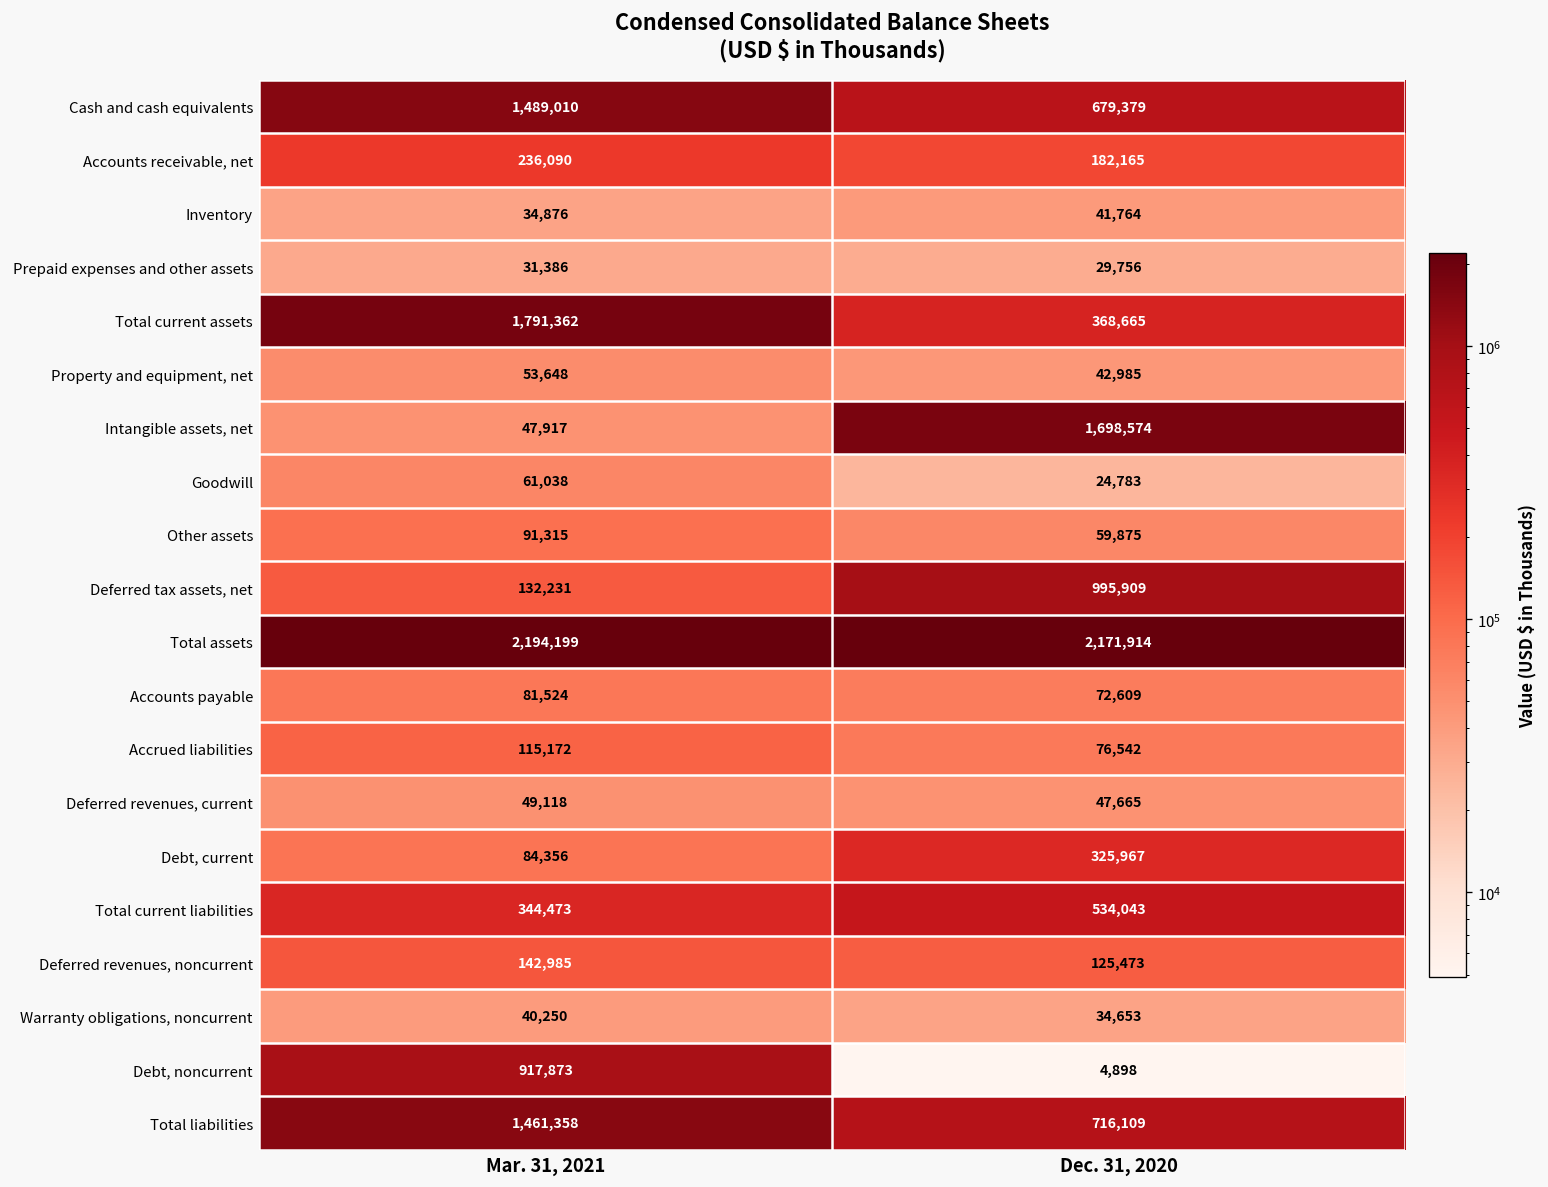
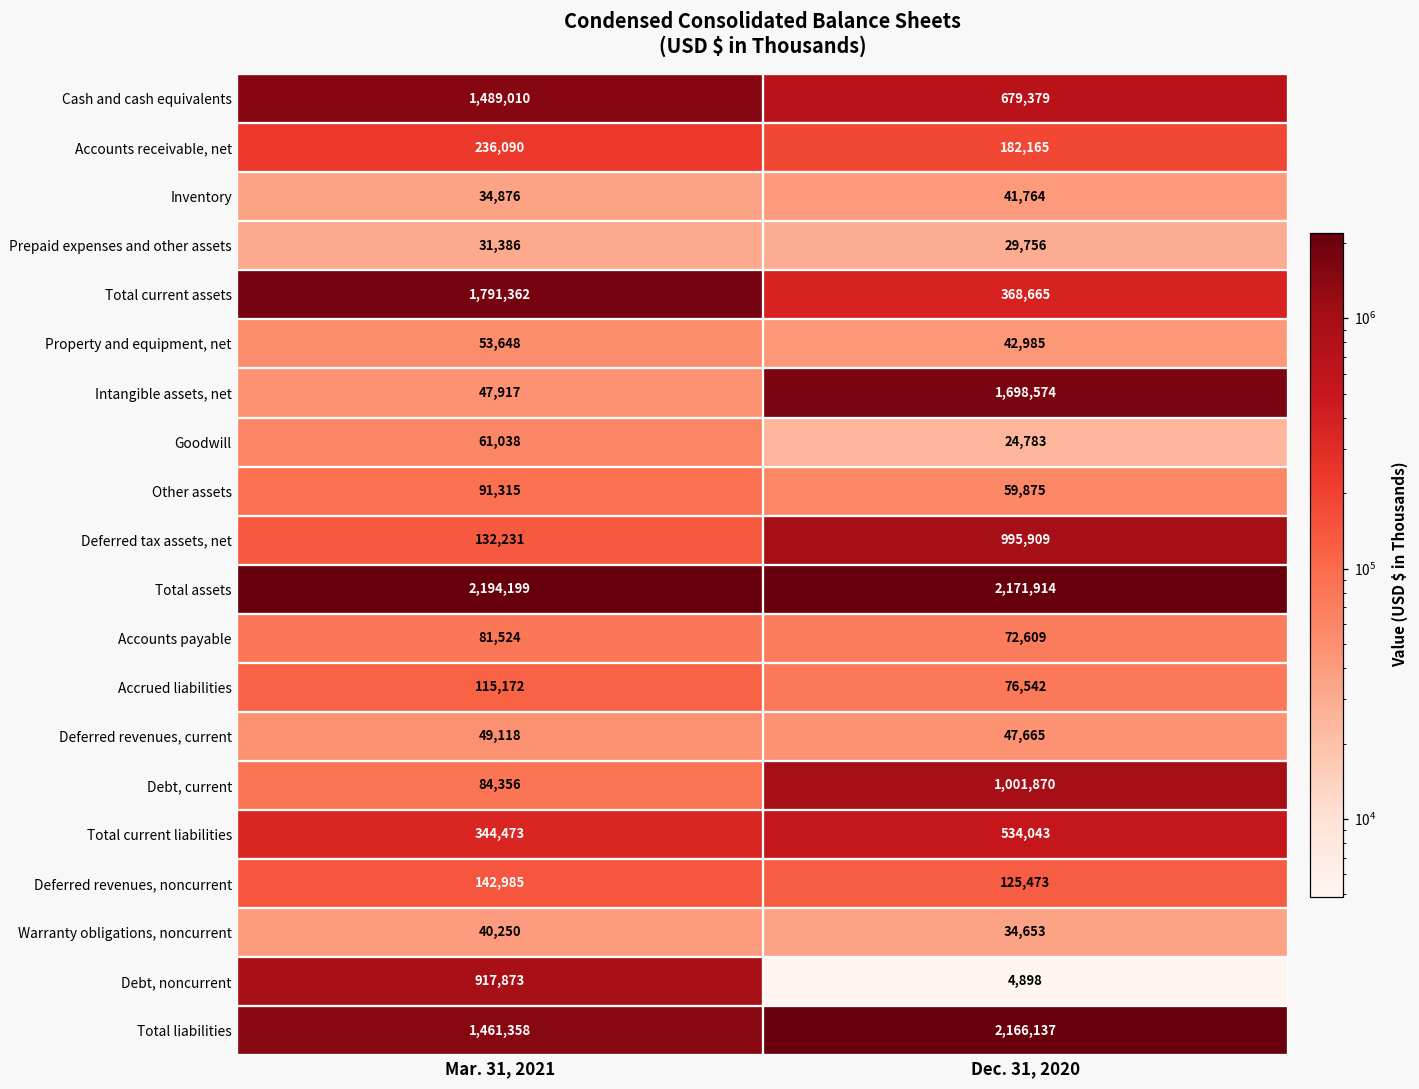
Debt, current, Dec. 31, 2020: 325,967 -> 1,001,870
Total liabilities, Dec. 31, 2020: 716,109 -> 2,166,137
